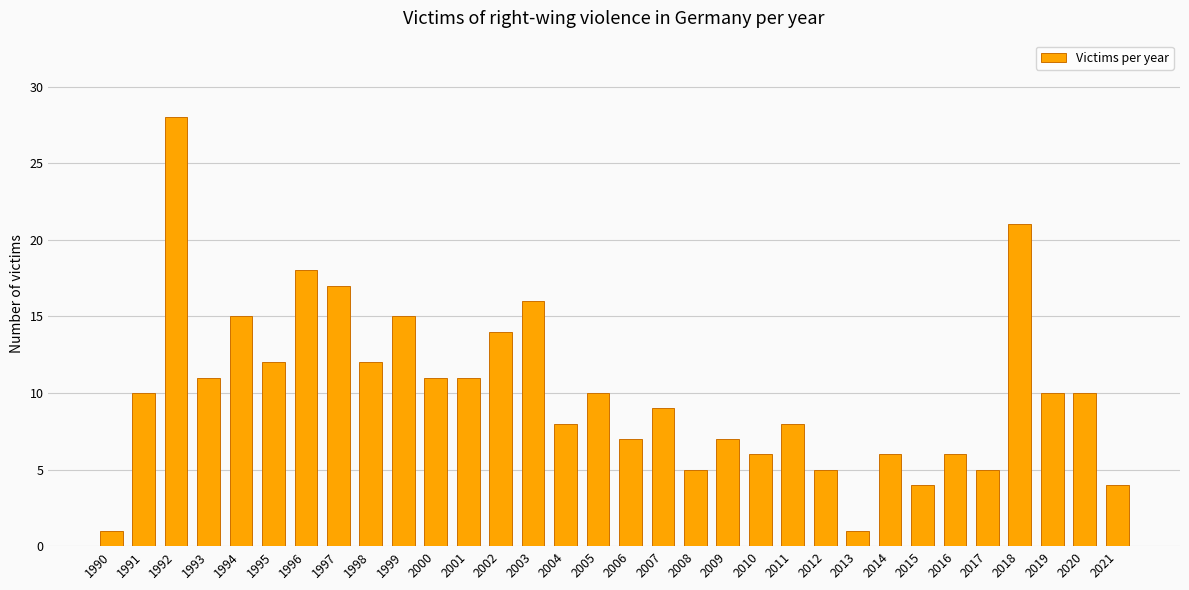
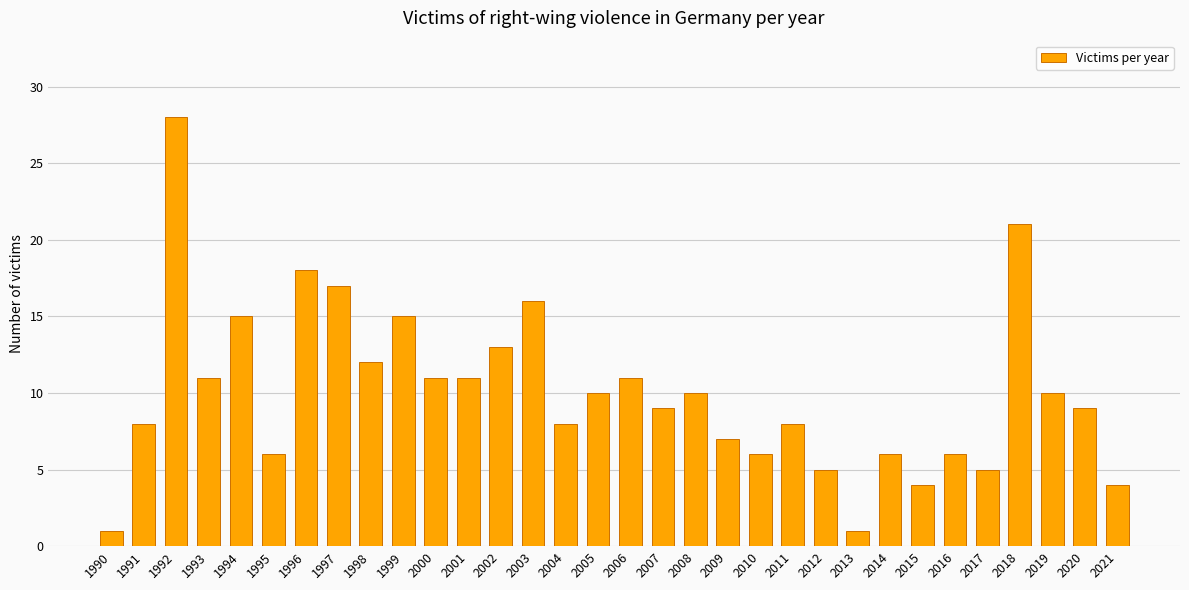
1991: 10 -> 8
1995: 12 -> 6
2002: 14 -> 13
2006: 7 -> 11
2008: 5 -> 10
2020: 10 -> 9
